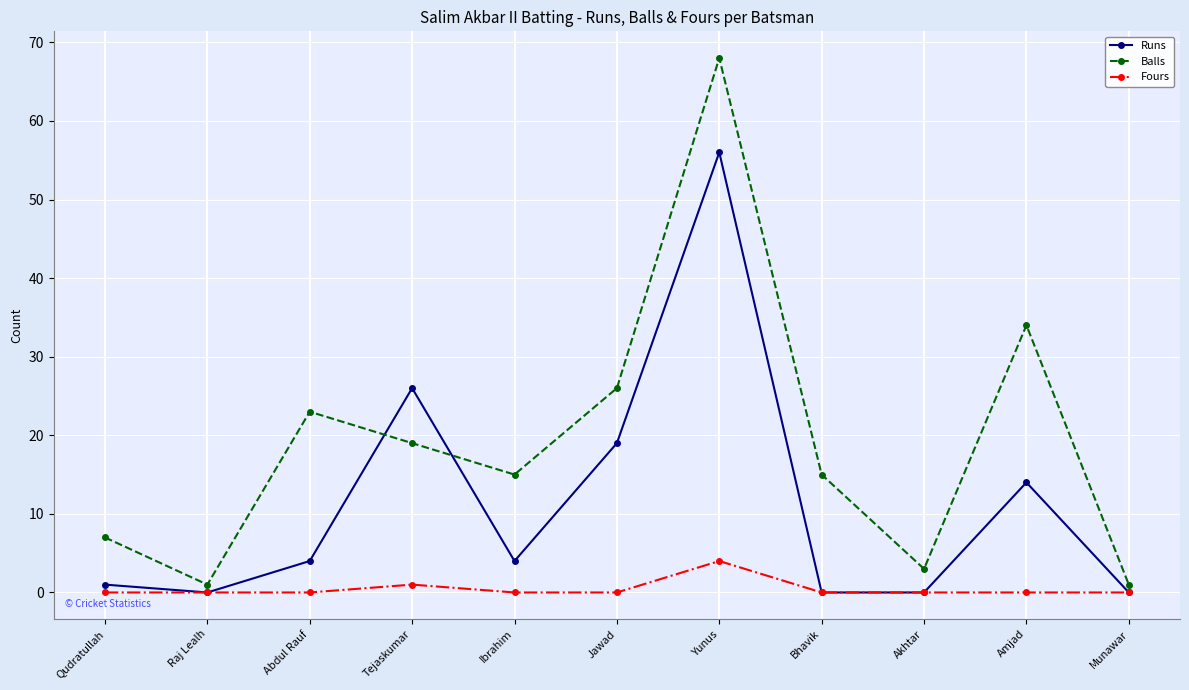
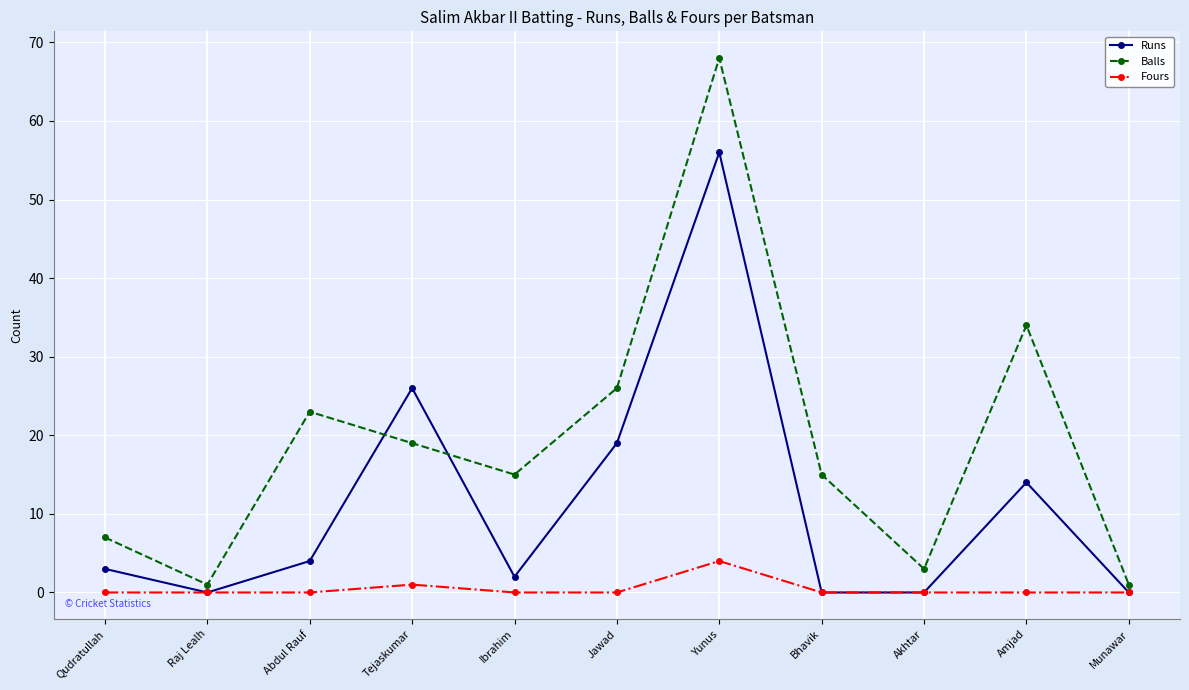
Runs, Qudratullah: 1 -> 3
Runs, Ibrahim: 4 -> 2
